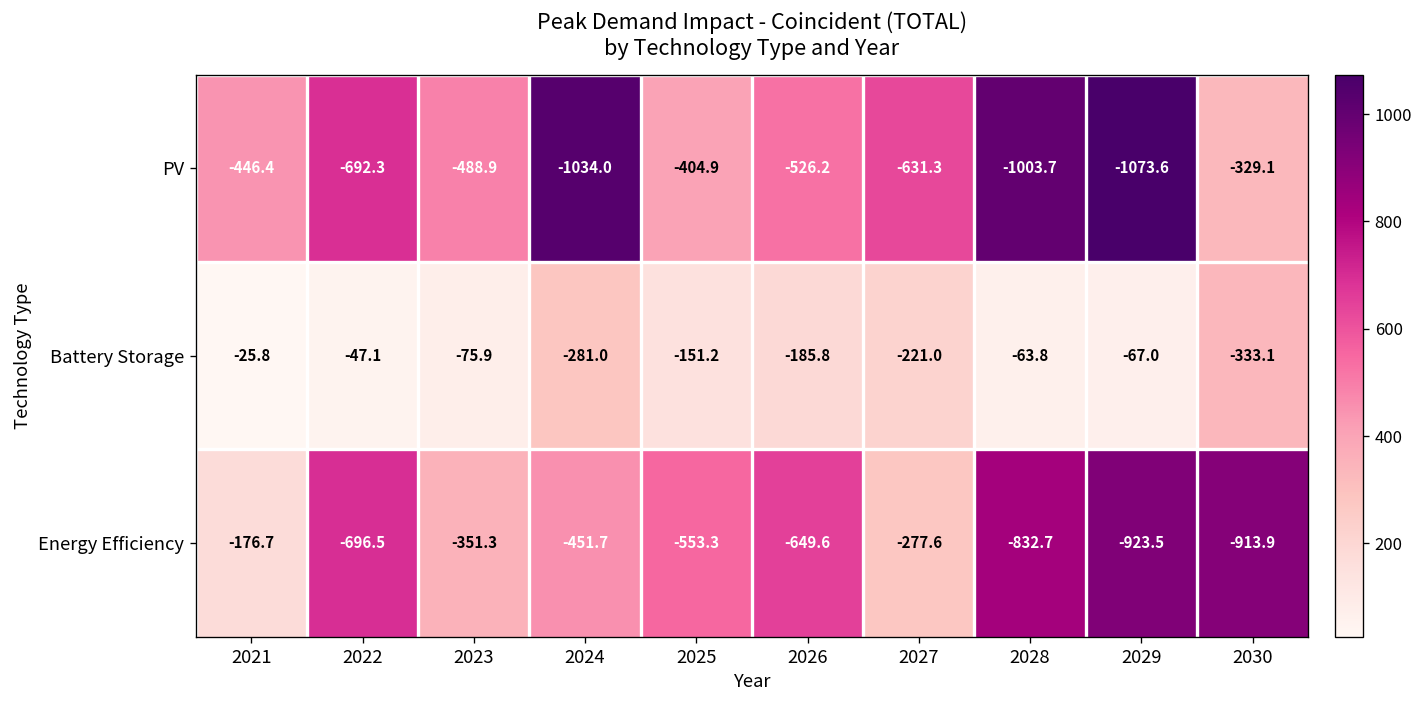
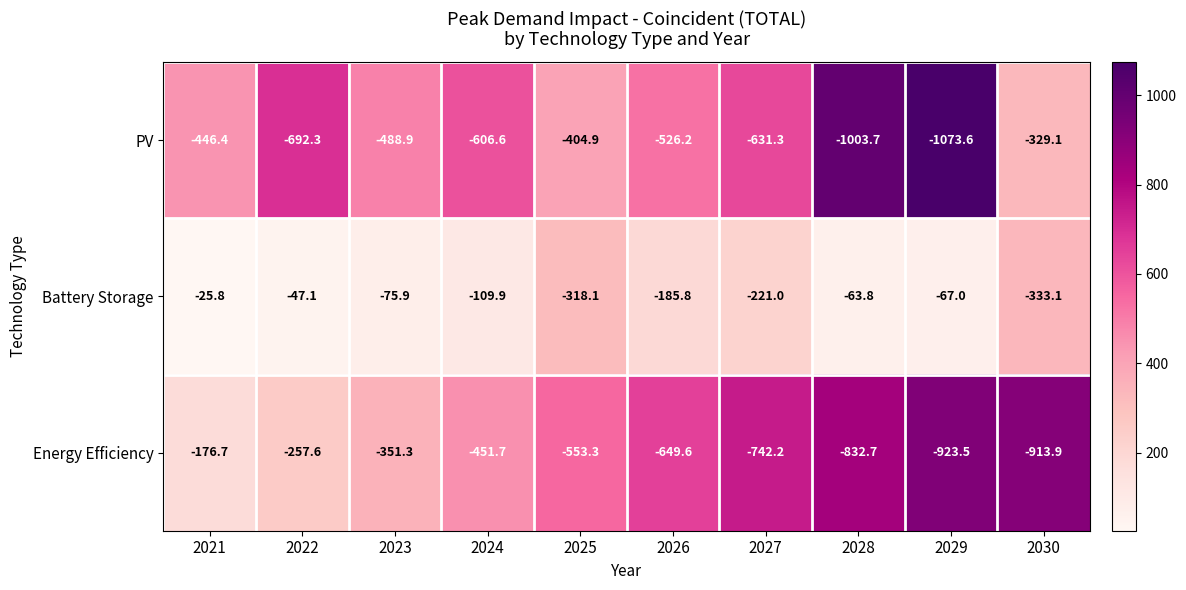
PV, 2024: -1034.0 -> -606.6
Battery Storage, 2024: -281.0 -> -109.9
Battery Storage, 2025: -151.2 -> -318.1
Energy Efficiency, 2022: -696.5 -> -257.6
Energy Efficiency, 2027: -277.6 -> -742.2
